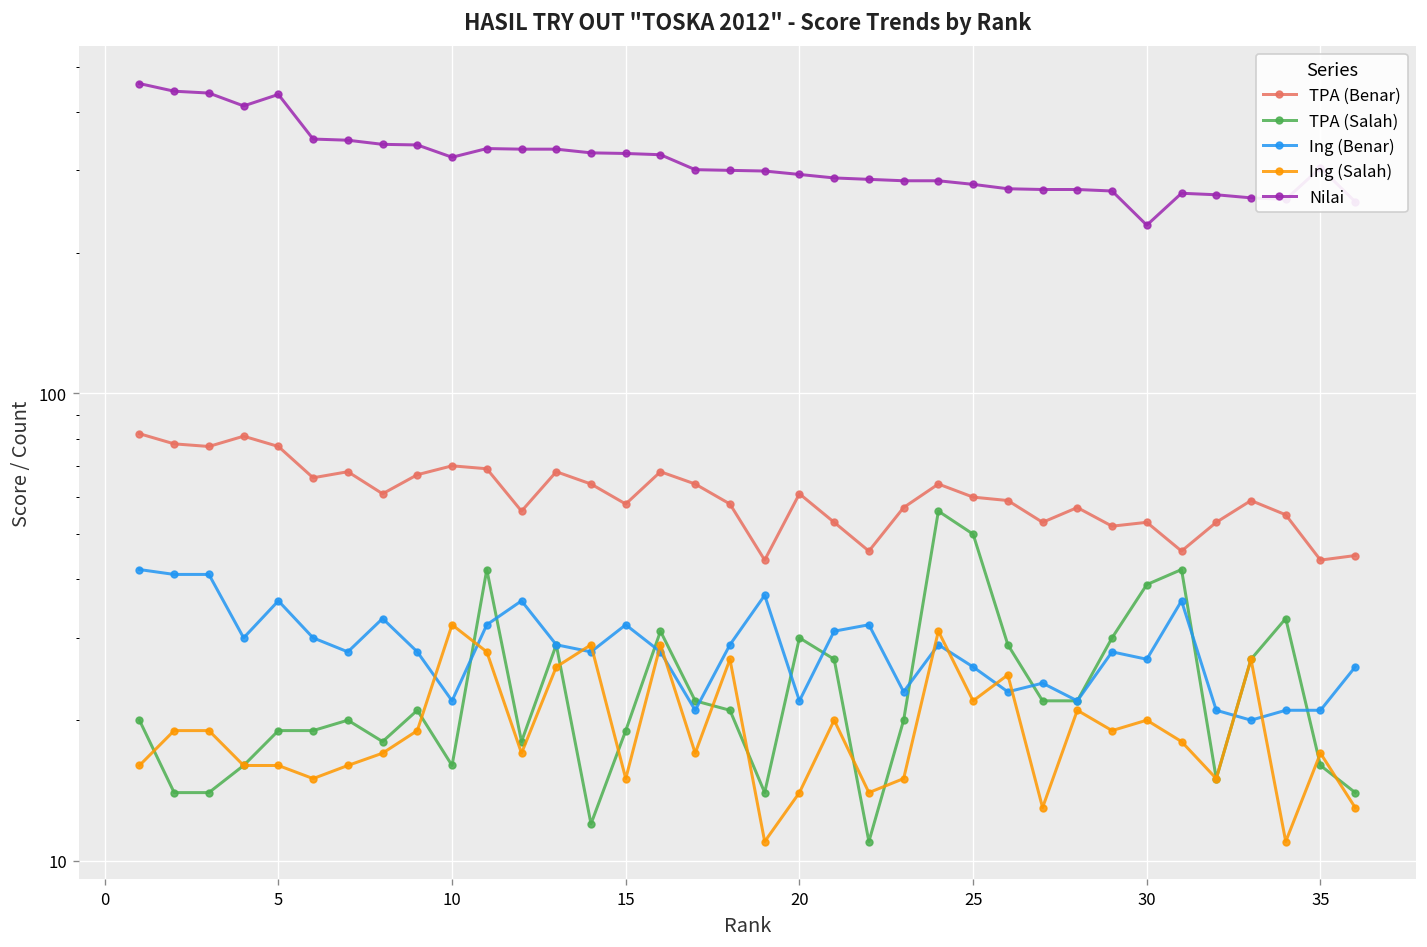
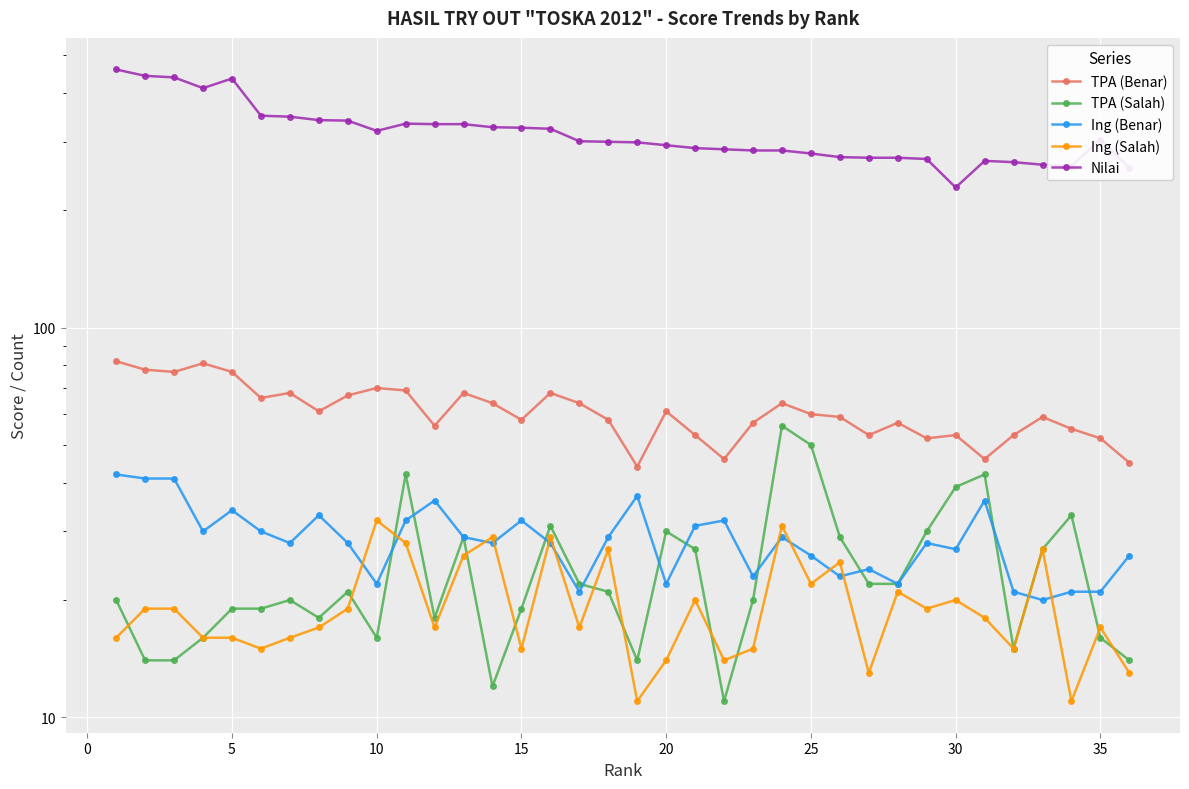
Ing (Benar), 5: 36 -> 34
TPA (Benar), 35: 44 -> 52
